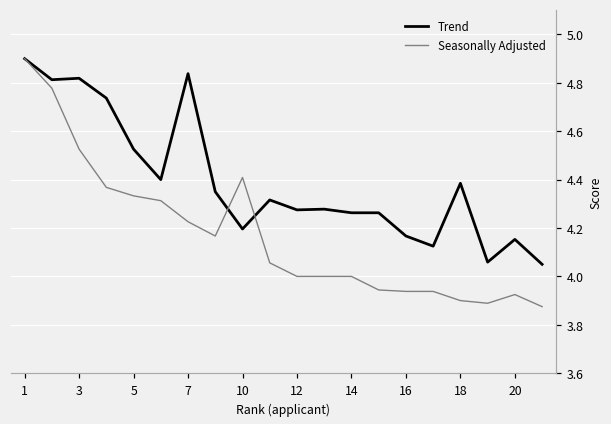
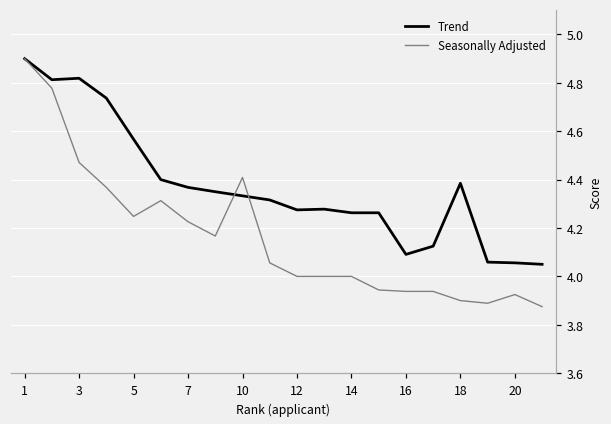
Seasonally Adjusted, 3: 4.53 -> 4.47
Trend, 5: 4.53 -> 4.57
Seasonally Adjusted, 5: 4.33 -> 4.25
Trend, 7: 4.84 -> 4.37
Trend, 10: 4.20 -> 4.33
Trend, 16: 4.17 -> 4.09
Trend, 20: 4.15 -> 4.06
